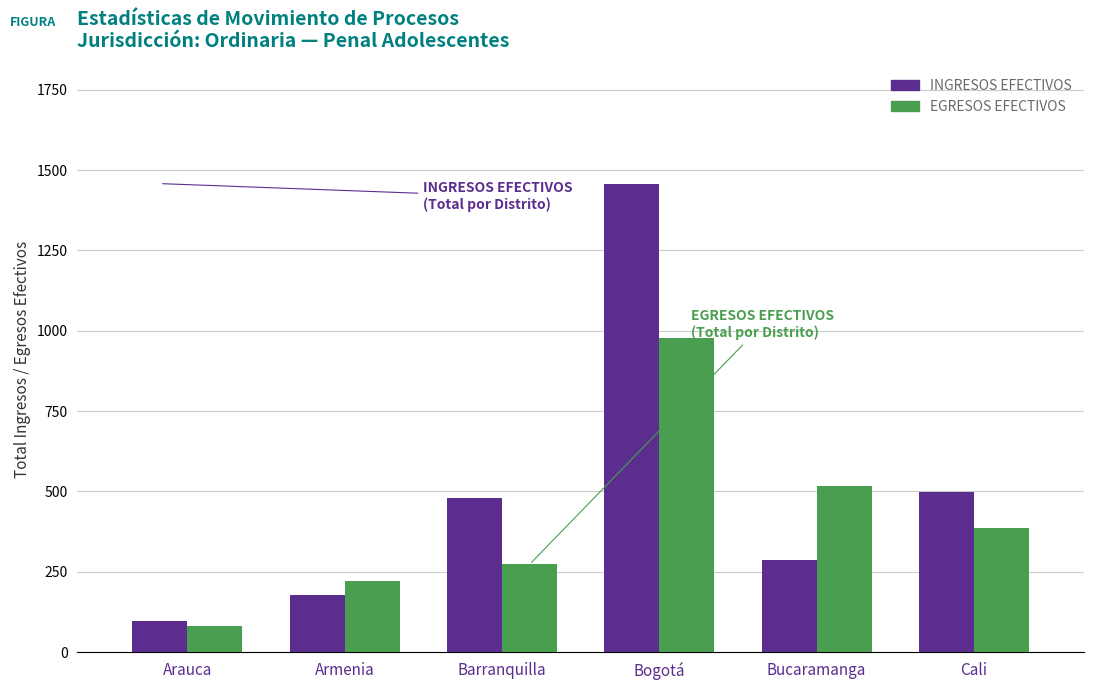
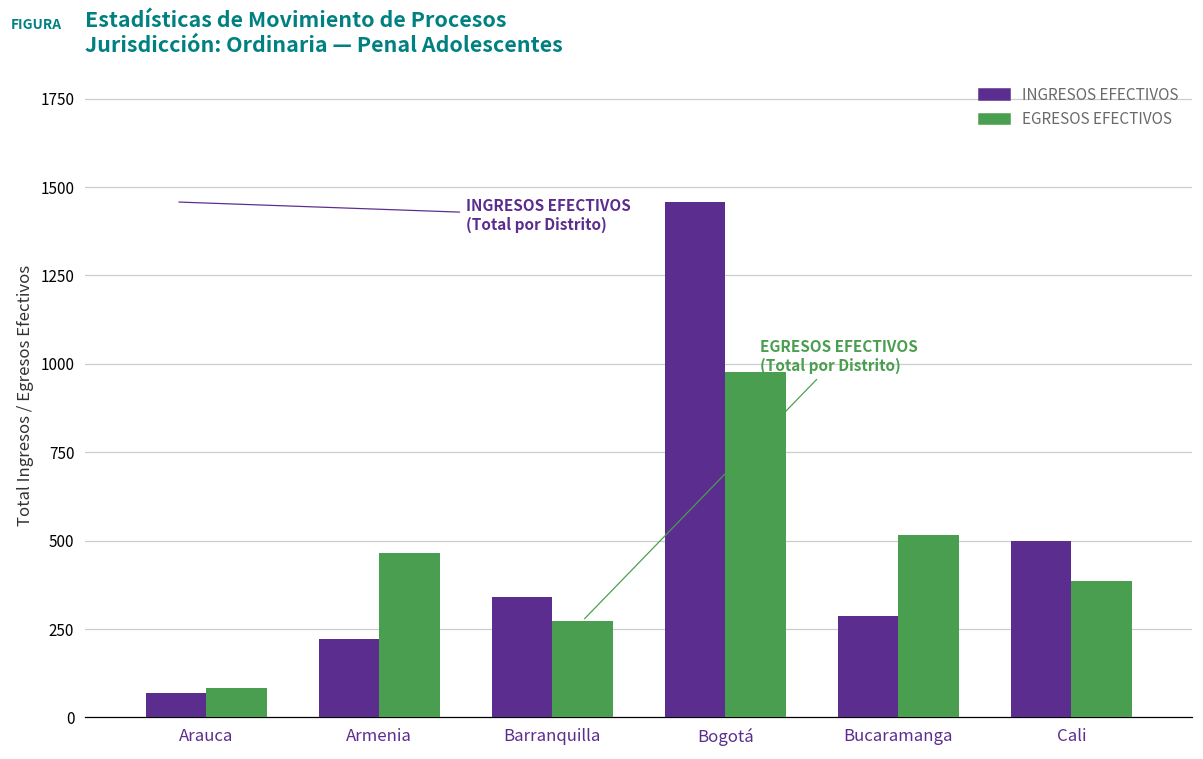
INGRESOS EFECTIVOS, Arauca: 100 -> 70
INGRESOS EFECTIVOS, Armenia: 180 -> 220
EGRESOS EFECTIVOS, Armenia: 220 -> 470
INGRESOS EFECTIVOS, Barranquilla: 480 -> 340
